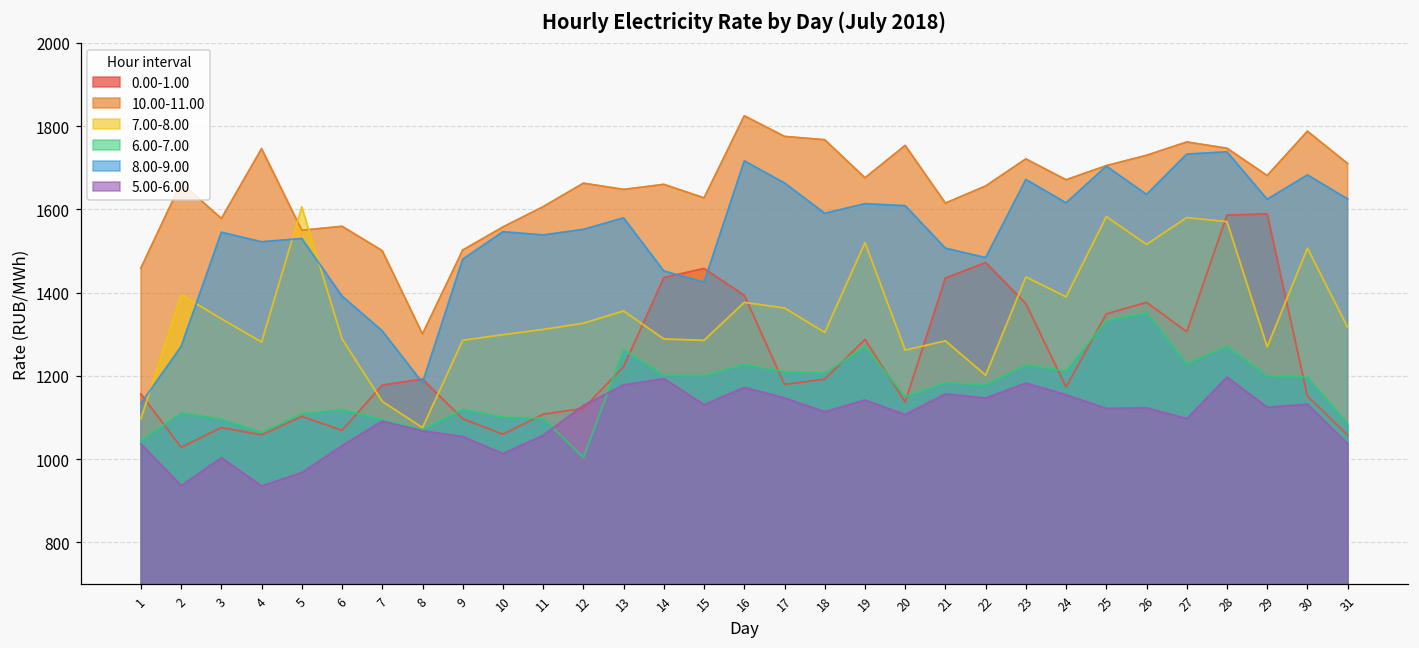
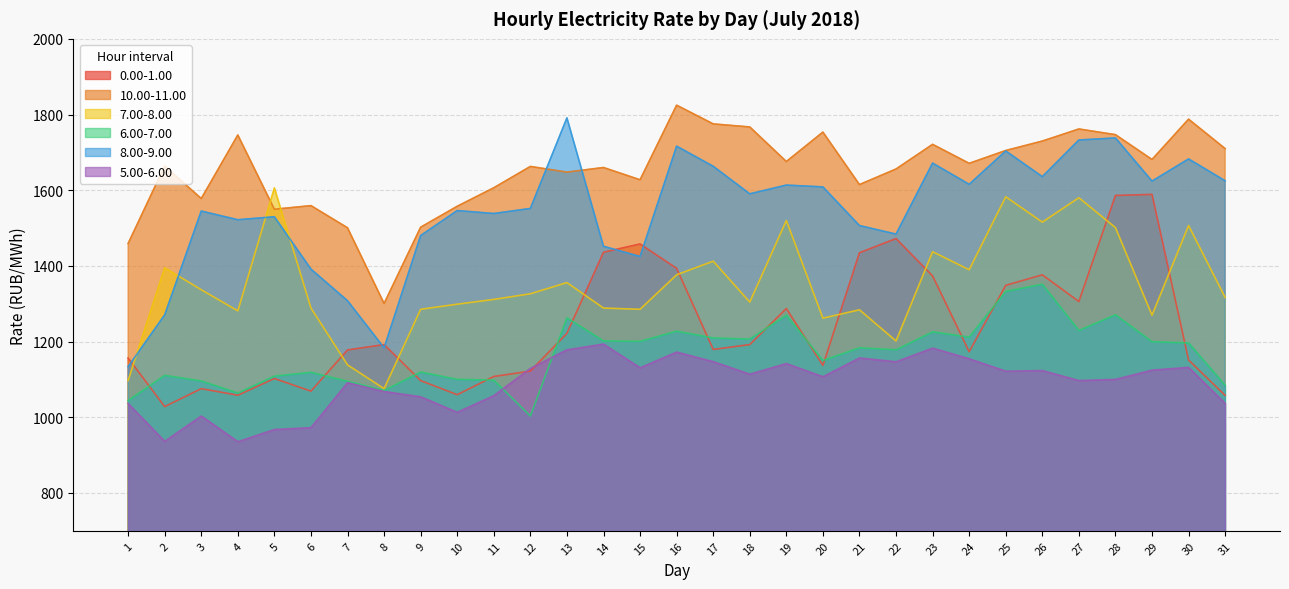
5.00-6.00, 6: 1030 -> 970
8.00-9.00, 13: 1580 -> 1790
7.00-8.00, 17: 1360 -> 1410
7.00-8.00, 28: 1570 -> 1500
5.00-6.00, 28: 1200 -> 1100
